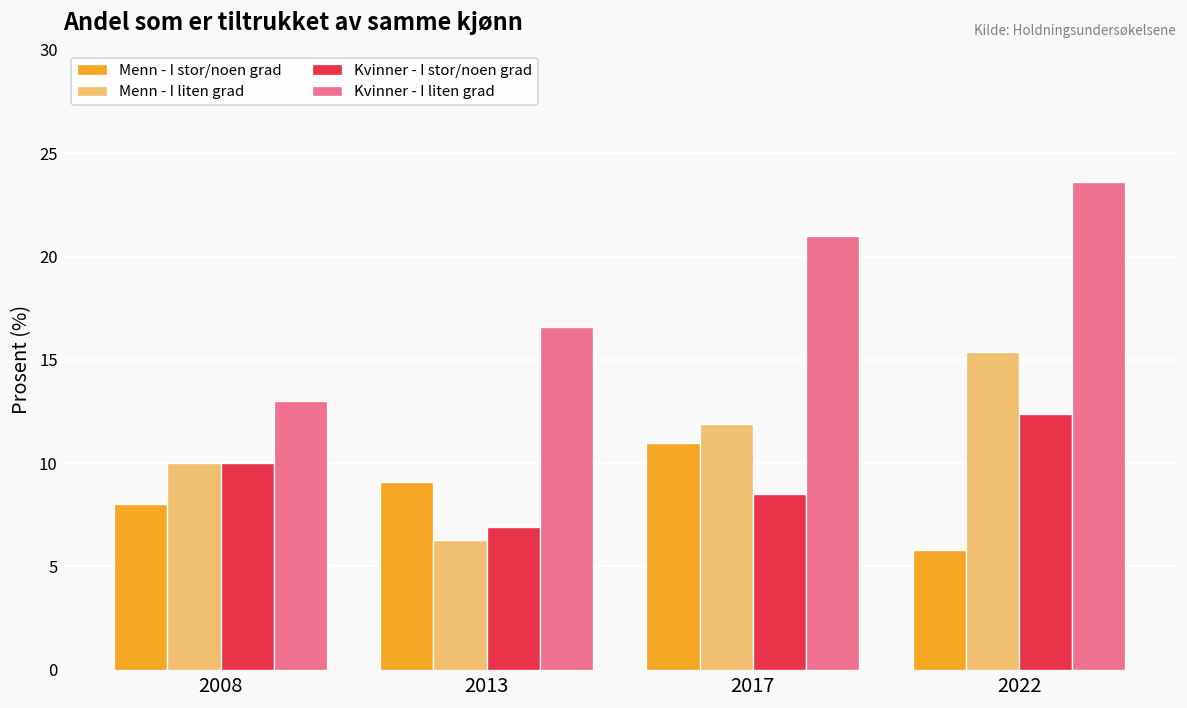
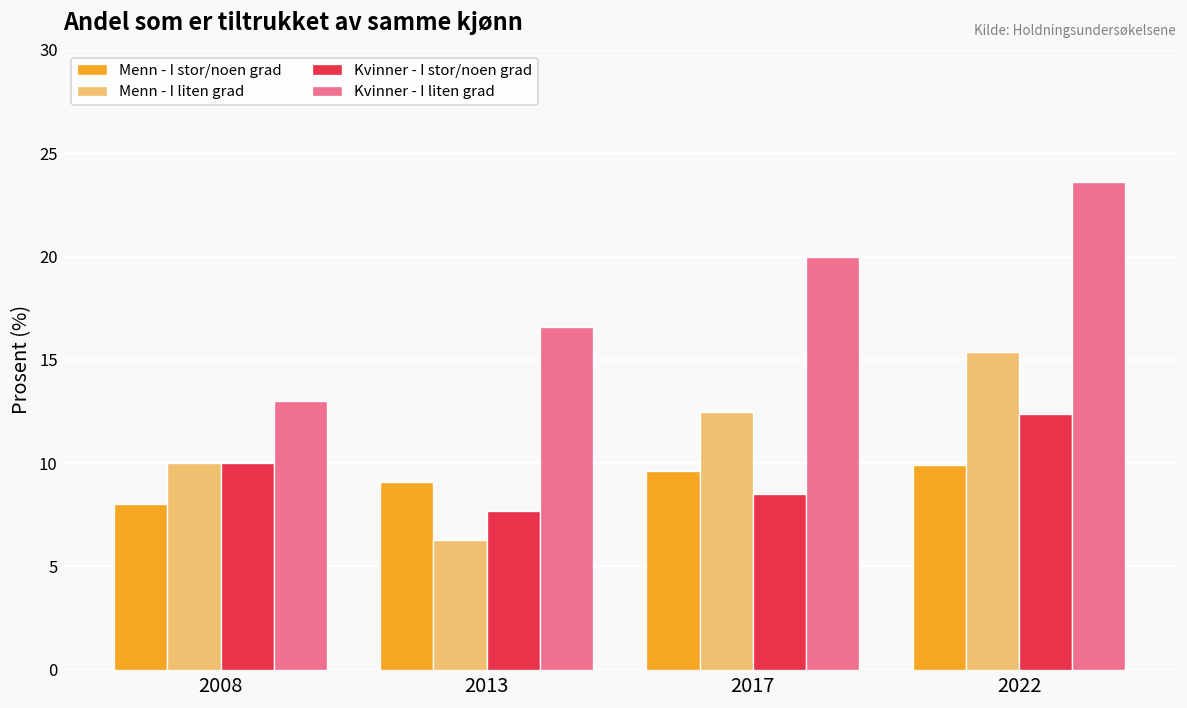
Kvinner - I stor/noen grad, 2013: 6.9 -> 7.7
Menn - I stor/noen grad, 2017: 11.0 -> 9.6
Menn - I liten grad, 2017: 11.9 -> 12.5
Kvinner - I liten grad, 2017: 21 -> 20
Menn - I stor/noen grad, 2022: 5.8 -> 9.9
